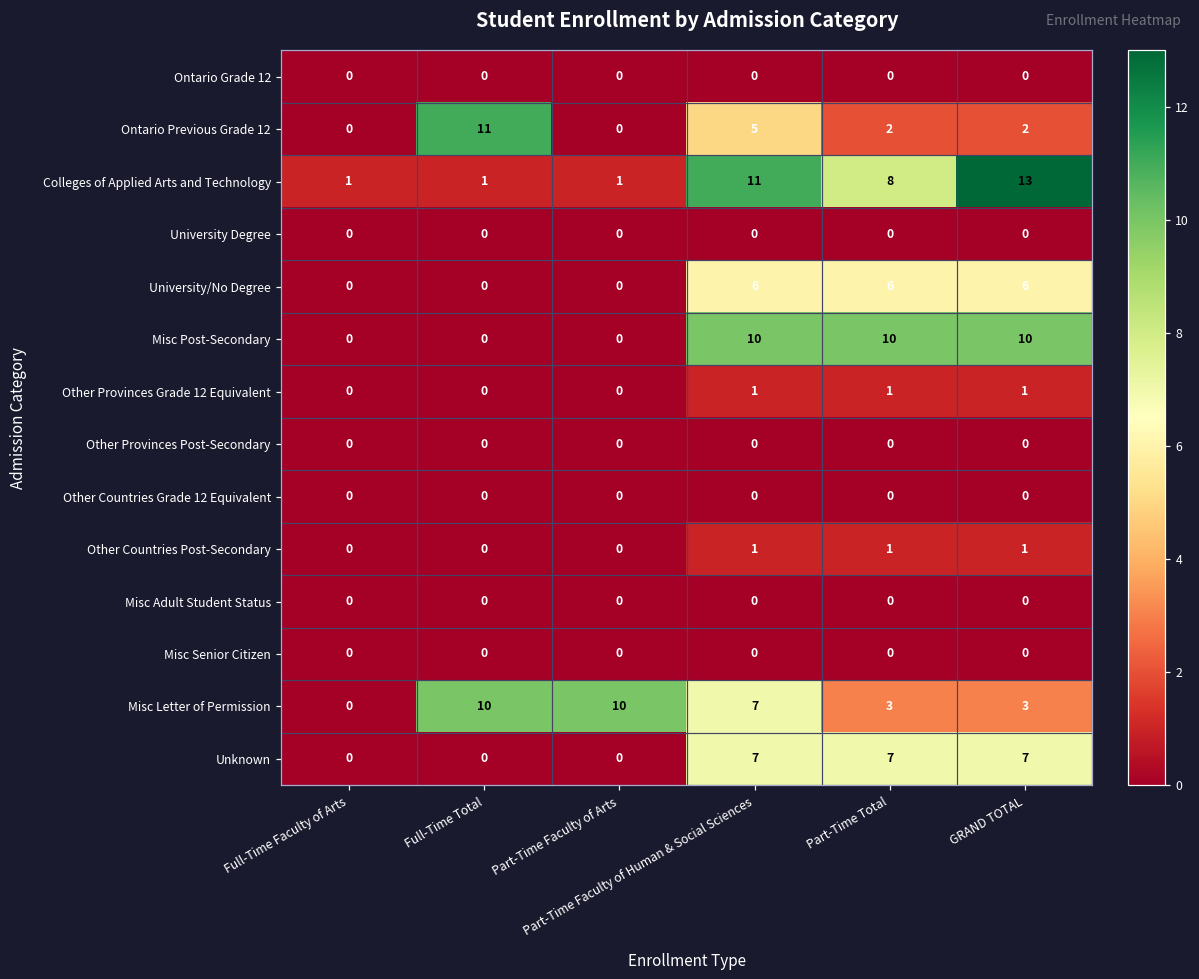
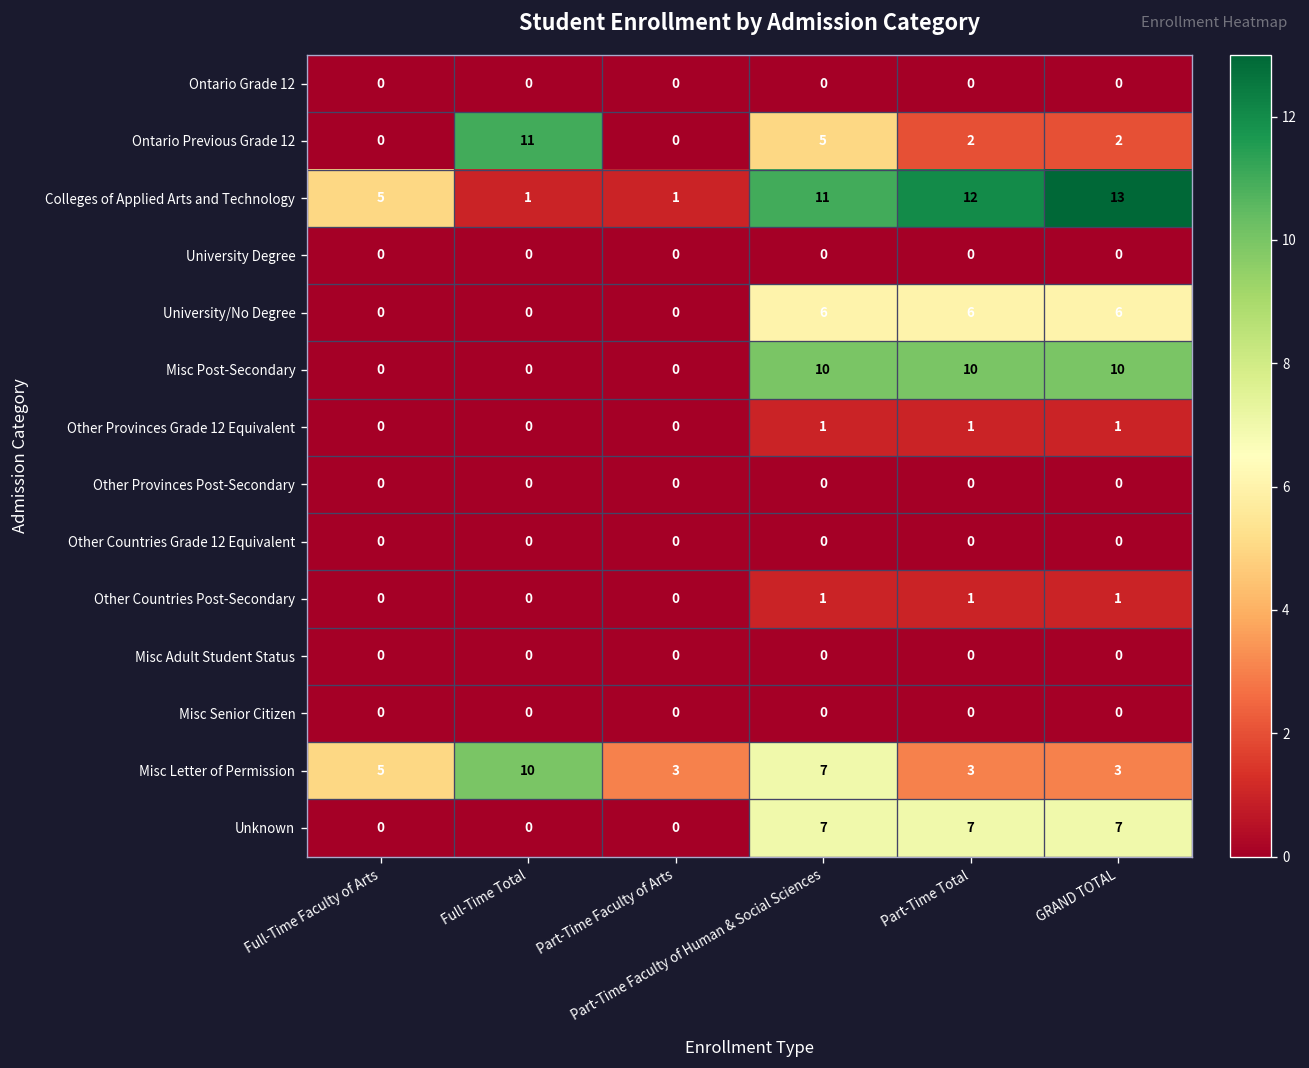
Colleges of Applied Arts and Technology, Full-Time Faculty of Arts: 1 -> 5
Colleges of Applied Arts and Technology, Part-Time Total: 8 -> 12
Misc Letter of Permission, Full-Time Faculty of Arts: 0 -> 5
Misc Letter of Permission, Part-Time Faculty of Arts: 10 -> 3
